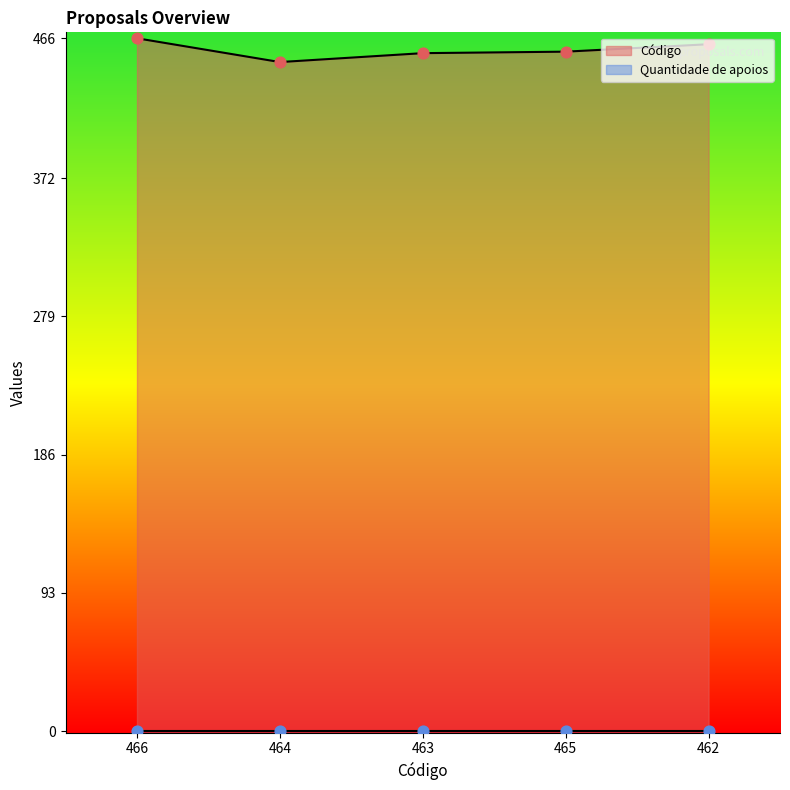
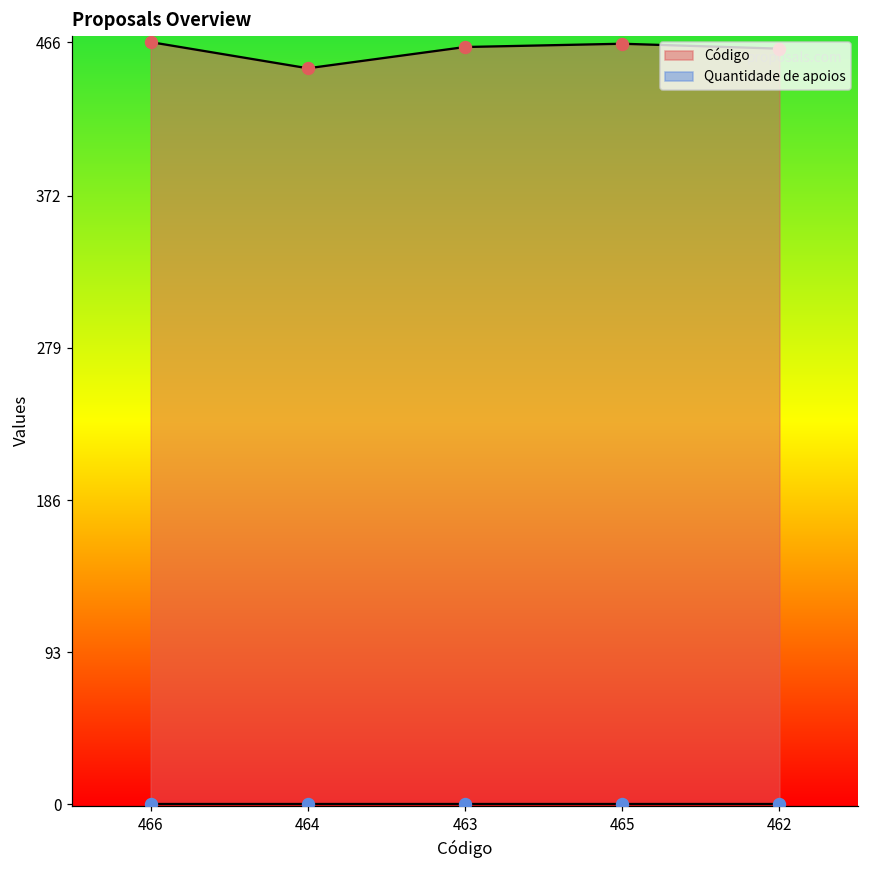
Código, 463: 456 -> 463
Código, 465: 457 -> 465
